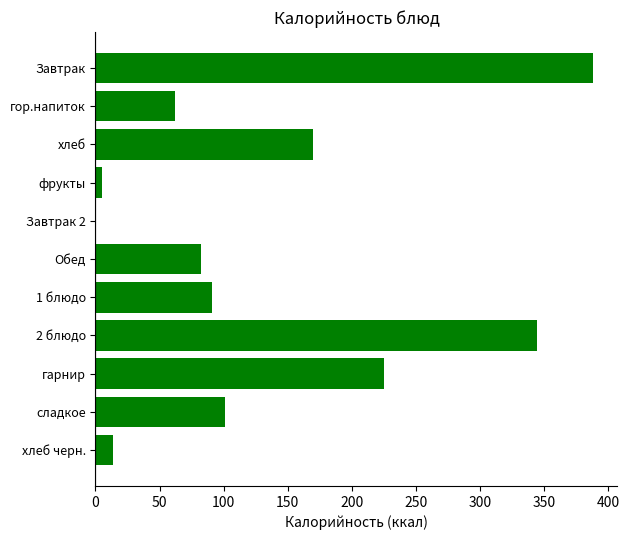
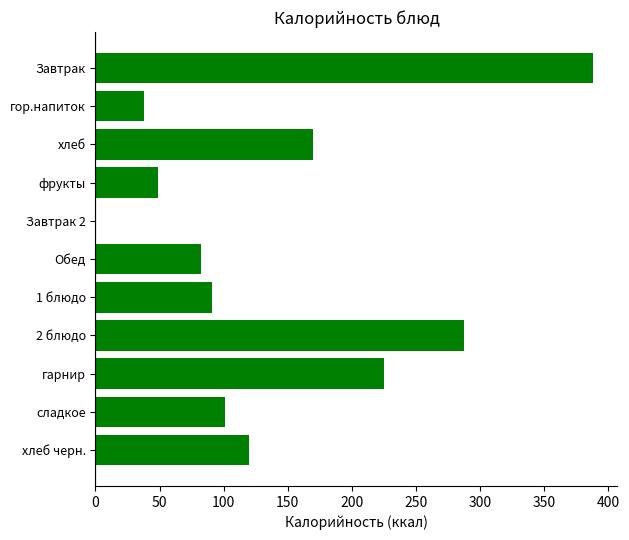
гор.напиток: 62 -> 38
фрукты: 5 -> 49
2 блюдо: 345 -> 288
хлеб черн.: 14 -> 120
